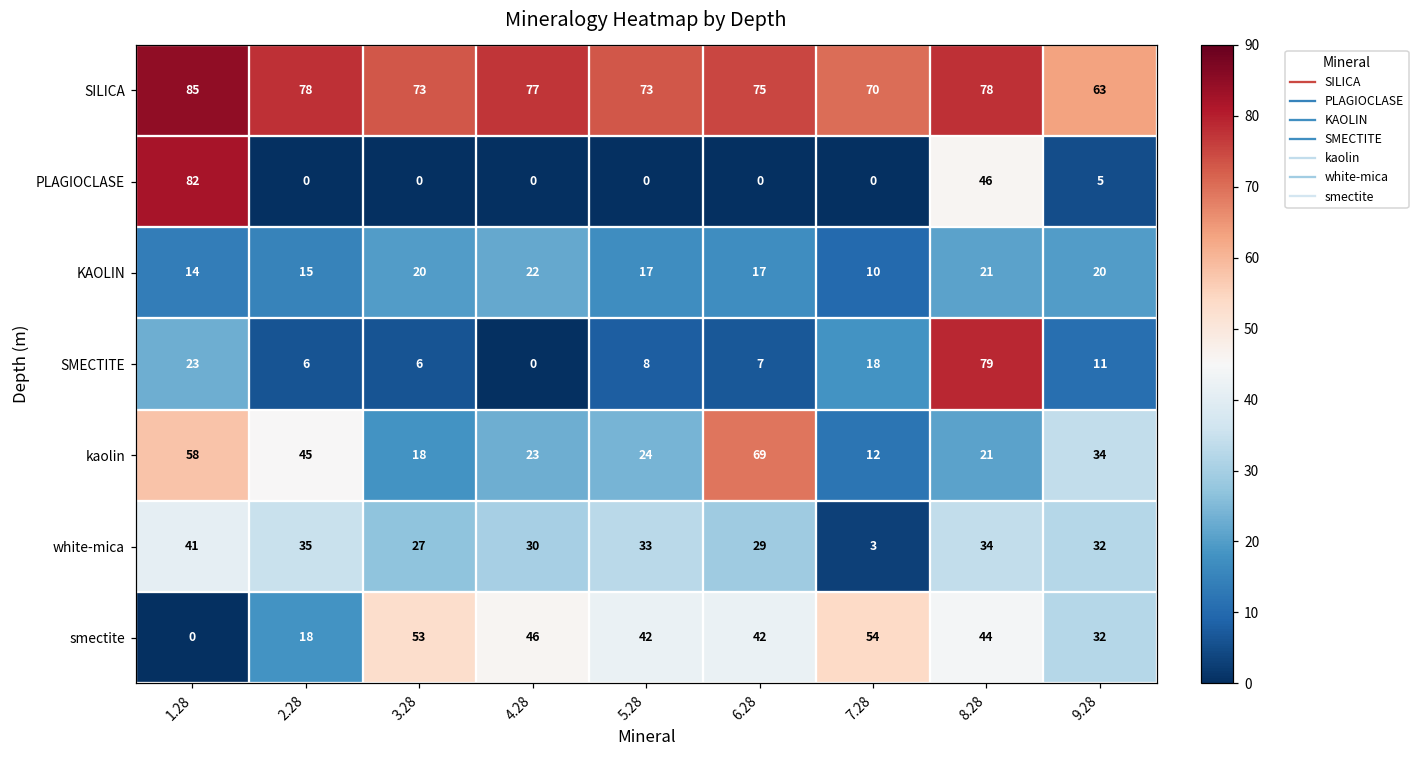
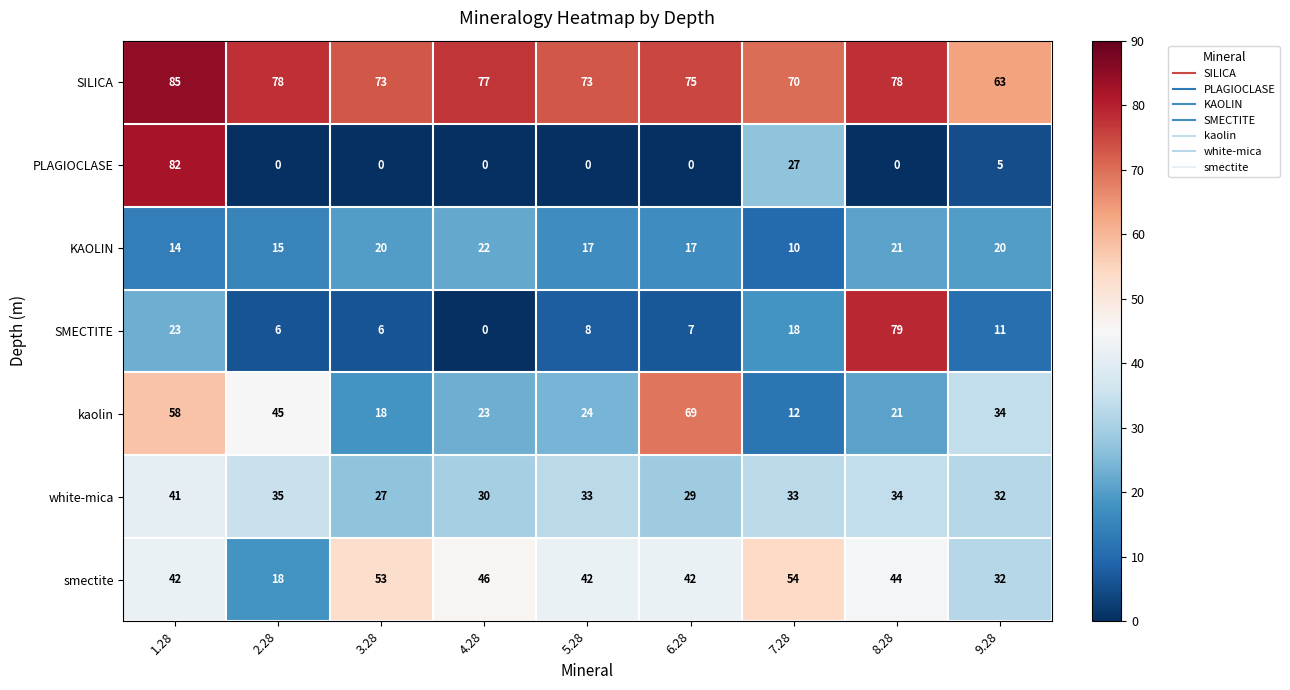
PLAGIOCLASE, 7.28: 0 -> 27
PLAGIOCLASE, 8.28: 46 -> 0
white-mica, 7.28: 3 -> 33
smectite, 1.28: 0 -> 42
